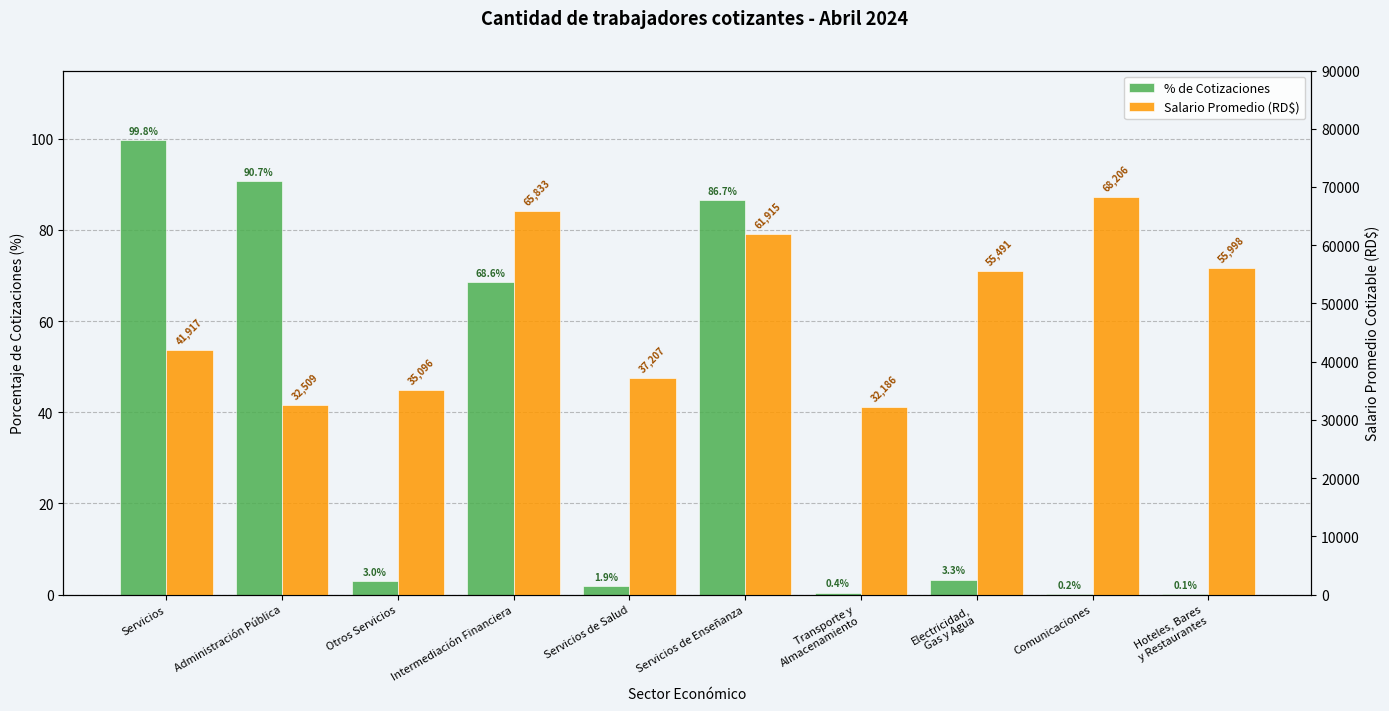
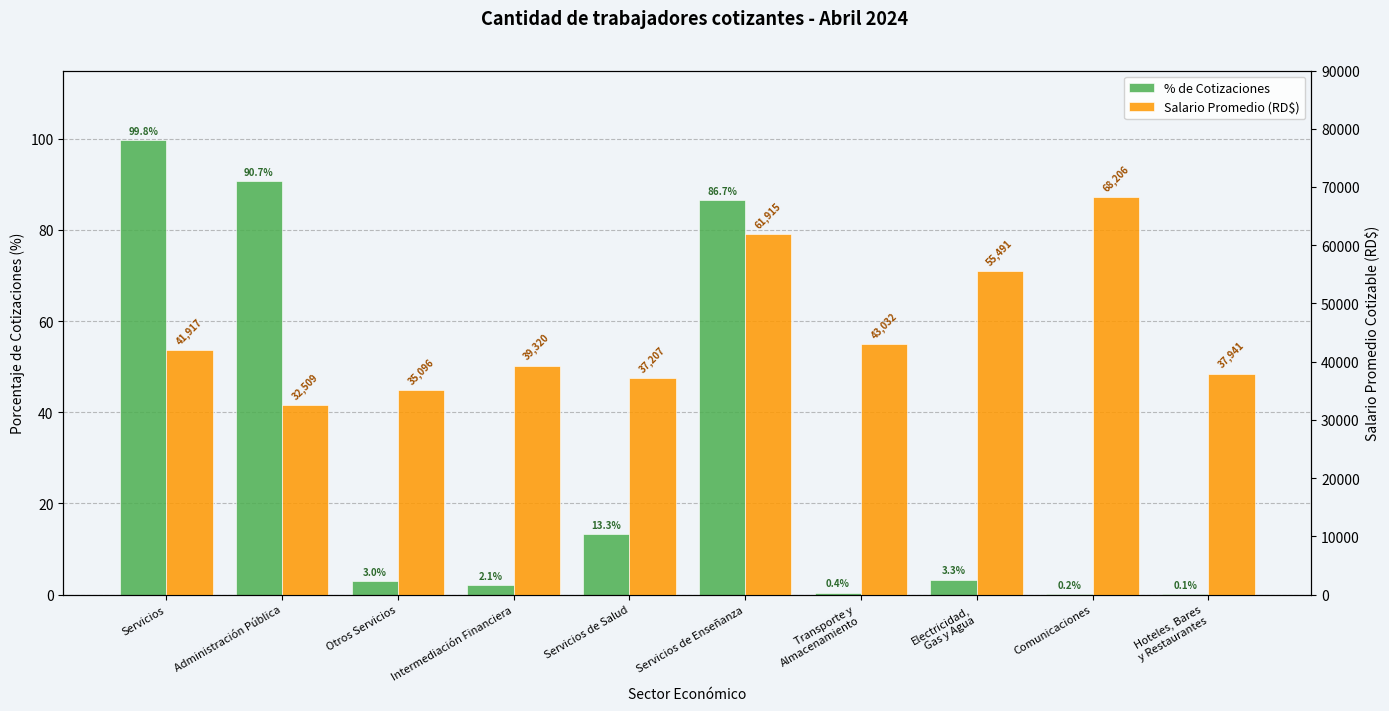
% de Cotizaciones, Intermediación Financiera: 68.6% -> 2.1%
% de Cotizaciones, Servicios de Salud: 1.9% -> 13.3%
Salario Promedio (RD$), Intermediación Financiera: 65,833 -> 39,320
Salario Promedio (RD$), Transporte y Almacenamiento: 32,186 -> 43,032
Salario Promedio (RD$), Hoteles, Bares y Restaurantes: 55,998 -> 37,941
